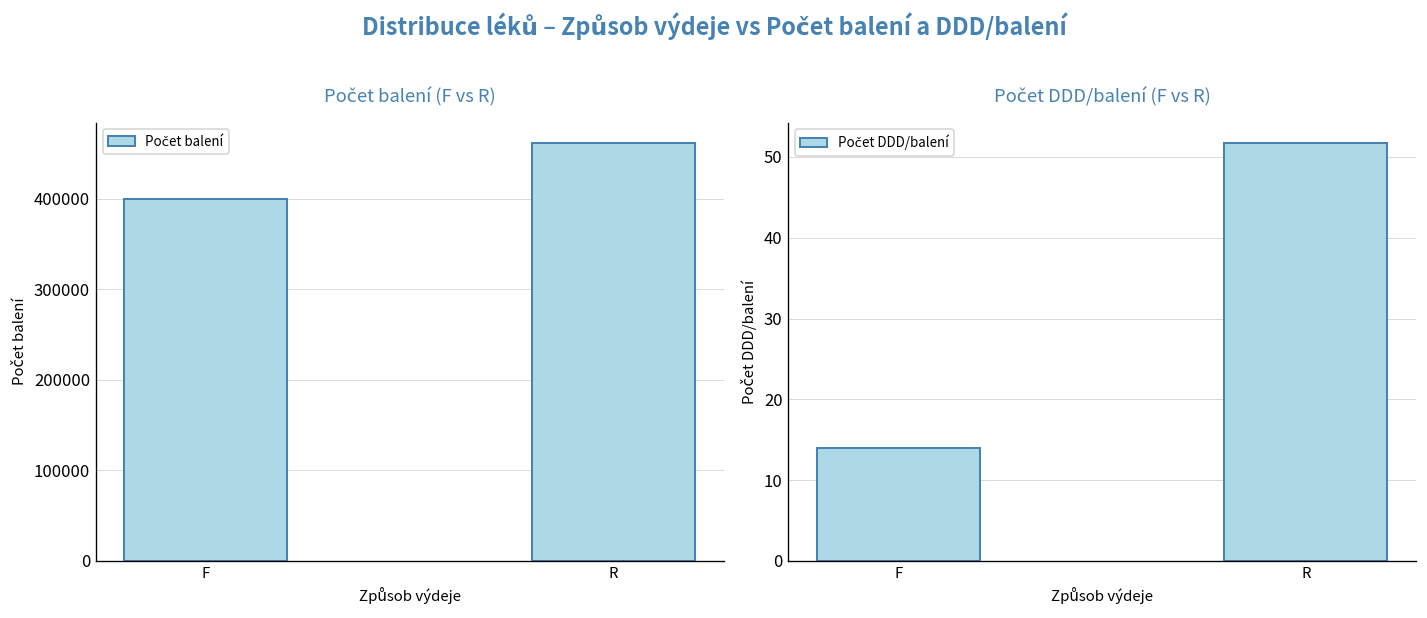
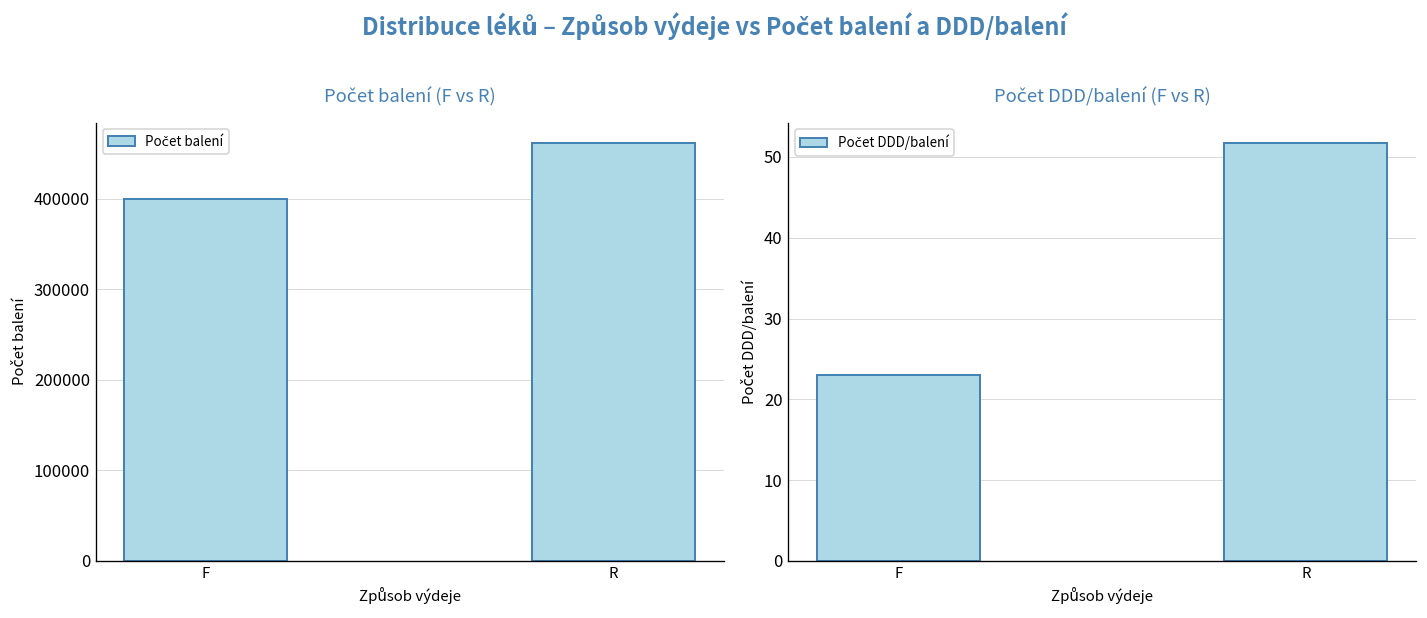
Počet DDD/balení (F vs R), F: 14 -> 23
